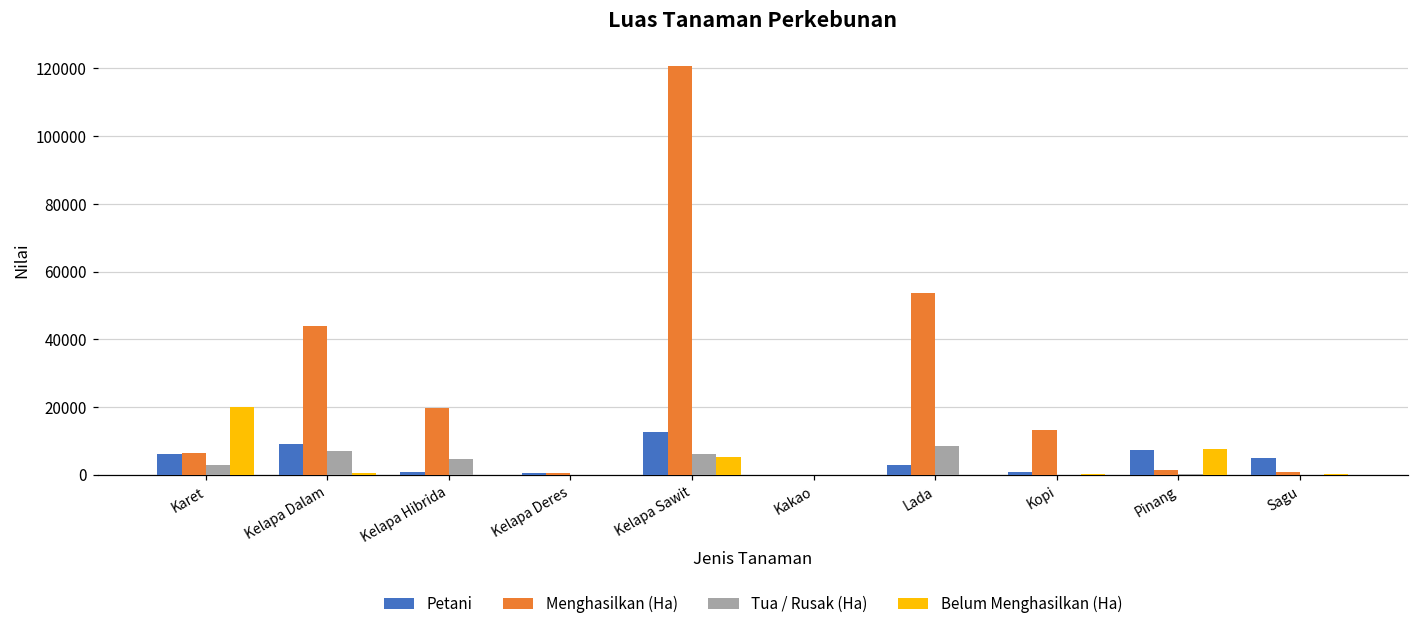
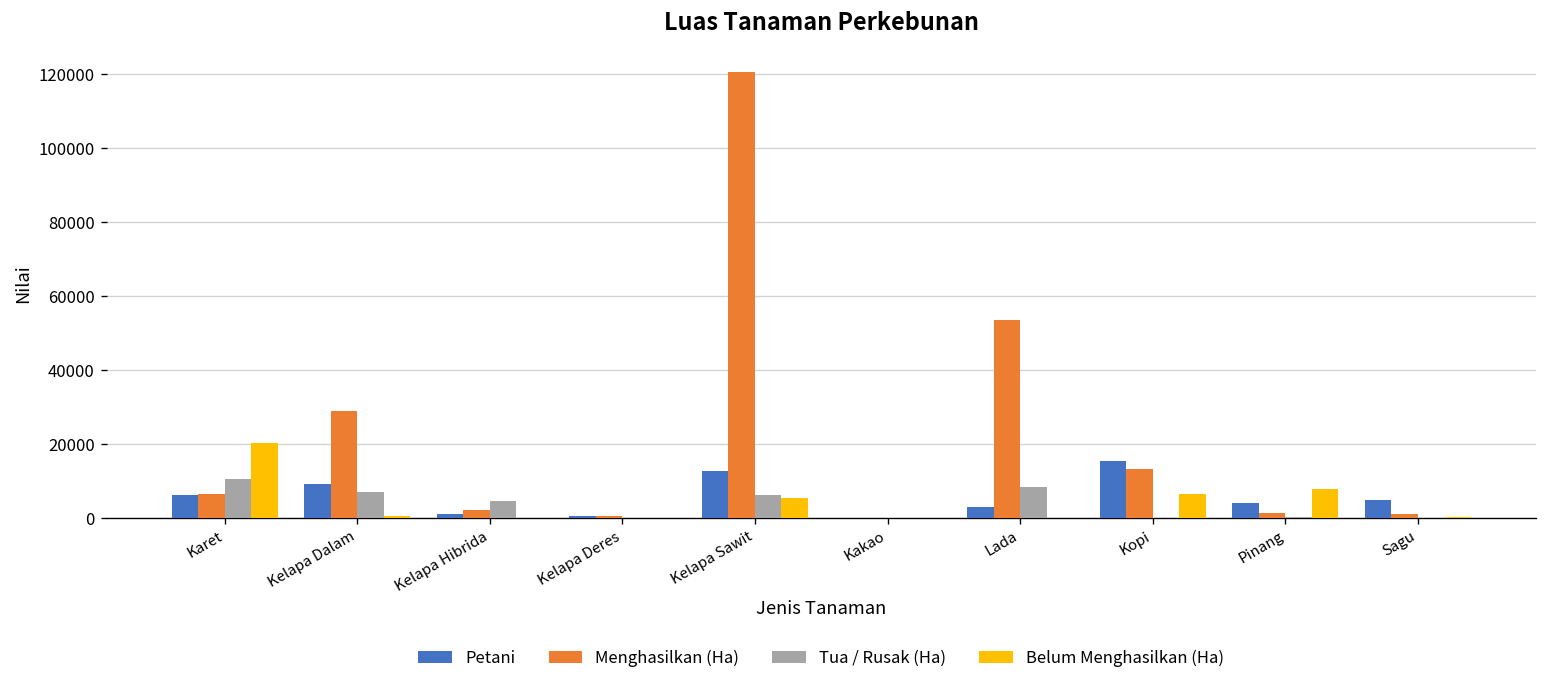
Tua / Rusak (Ha), Karet: 3000 -> 10000
Menghasilkan (Ha), Kelapa Dalam: 44000 -> 29000
Menghasilkan (Ha), Kelapa Hibrida: 20000 -> 2000
Petani, Kopi: 1000 -> 15000
Belum Menghasilkan (Ha), Kopi: 0 -> 6000
Petani, Pinang: 7000 -> 4000
